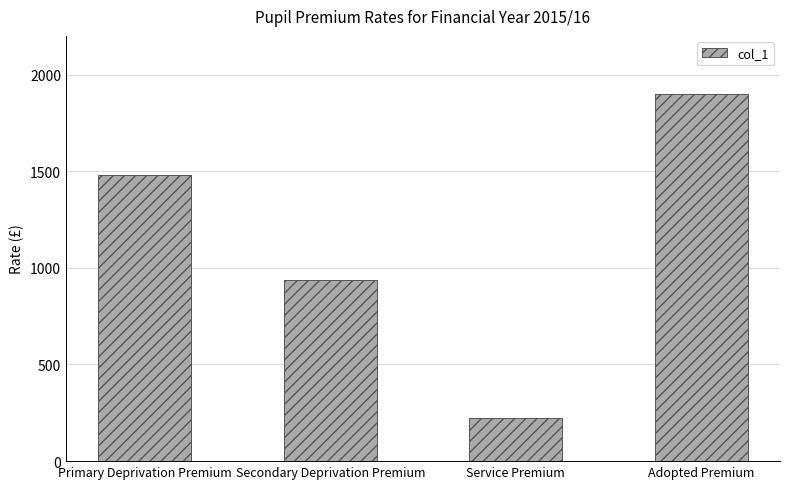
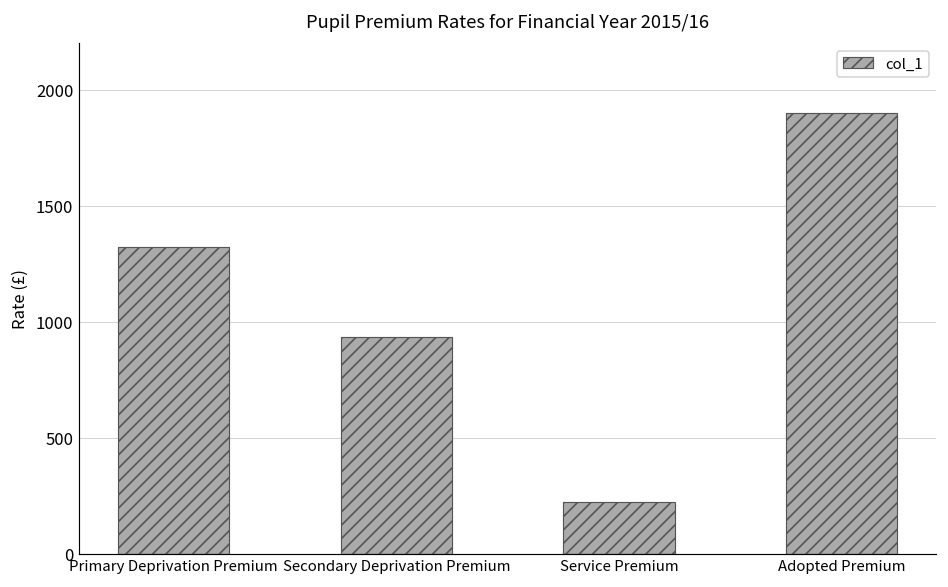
Primary Deprivation Premium: 1480 -> 1320
